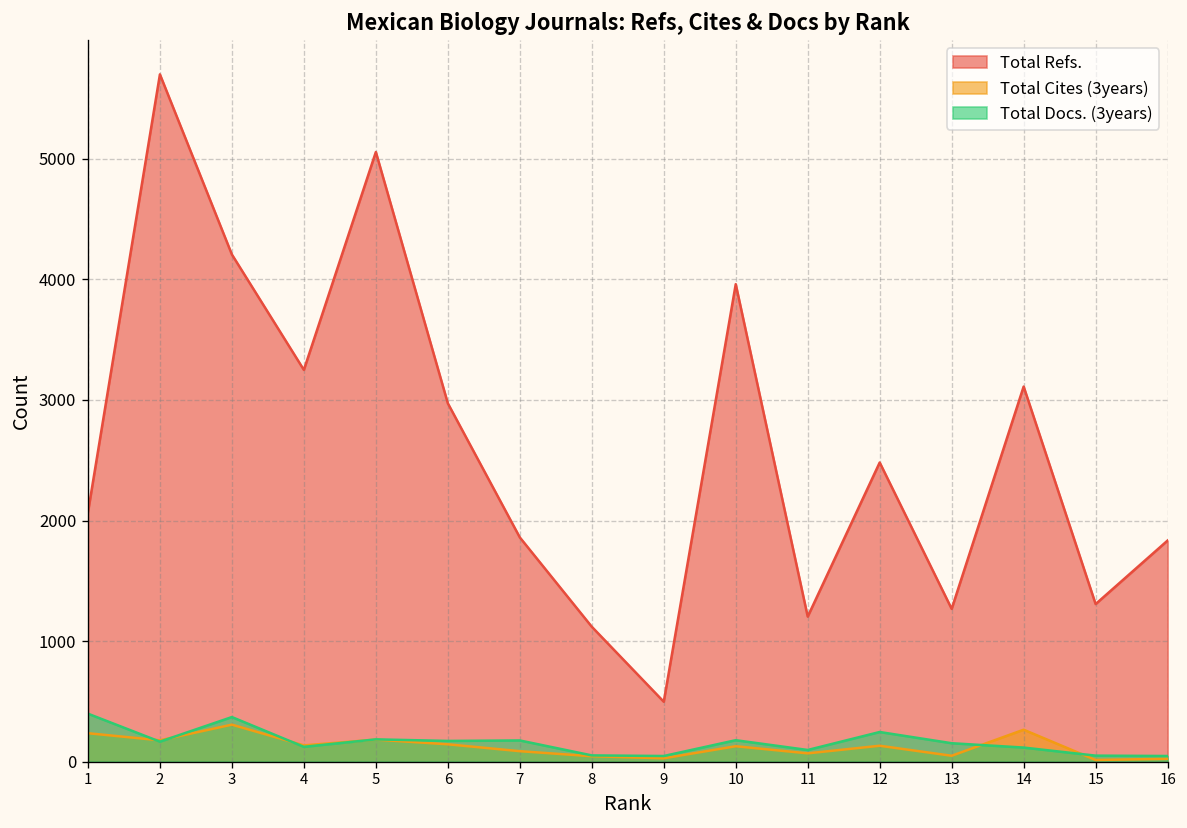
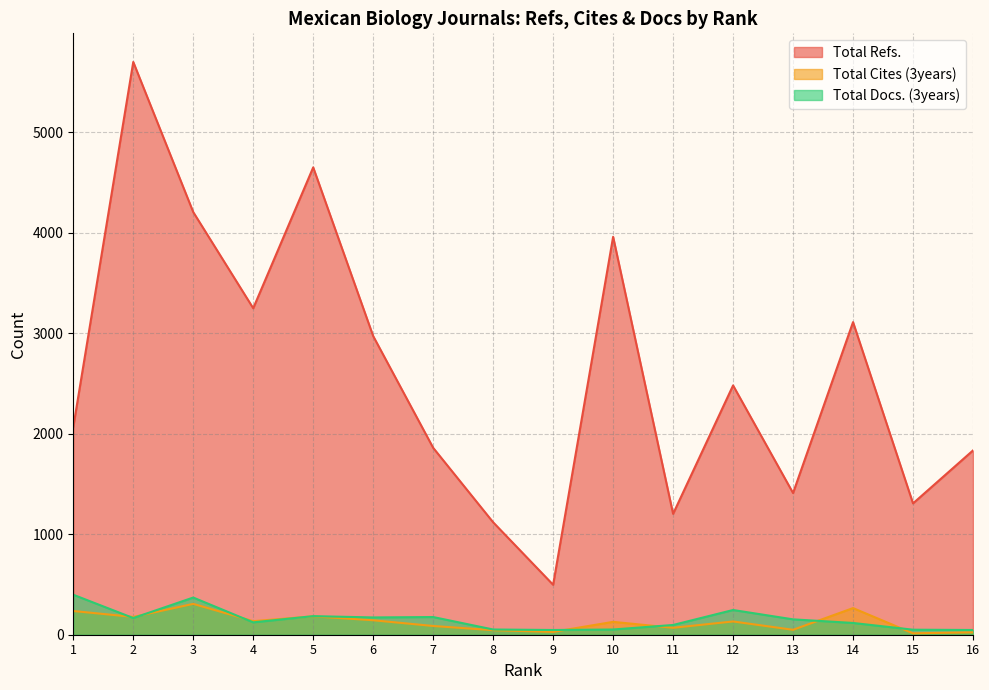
Total Refs., 5: 5060 -> 4650
Total Docs. (3years), 10: 180 -> 50
Total Refs., 13: 1270 -> 1410
